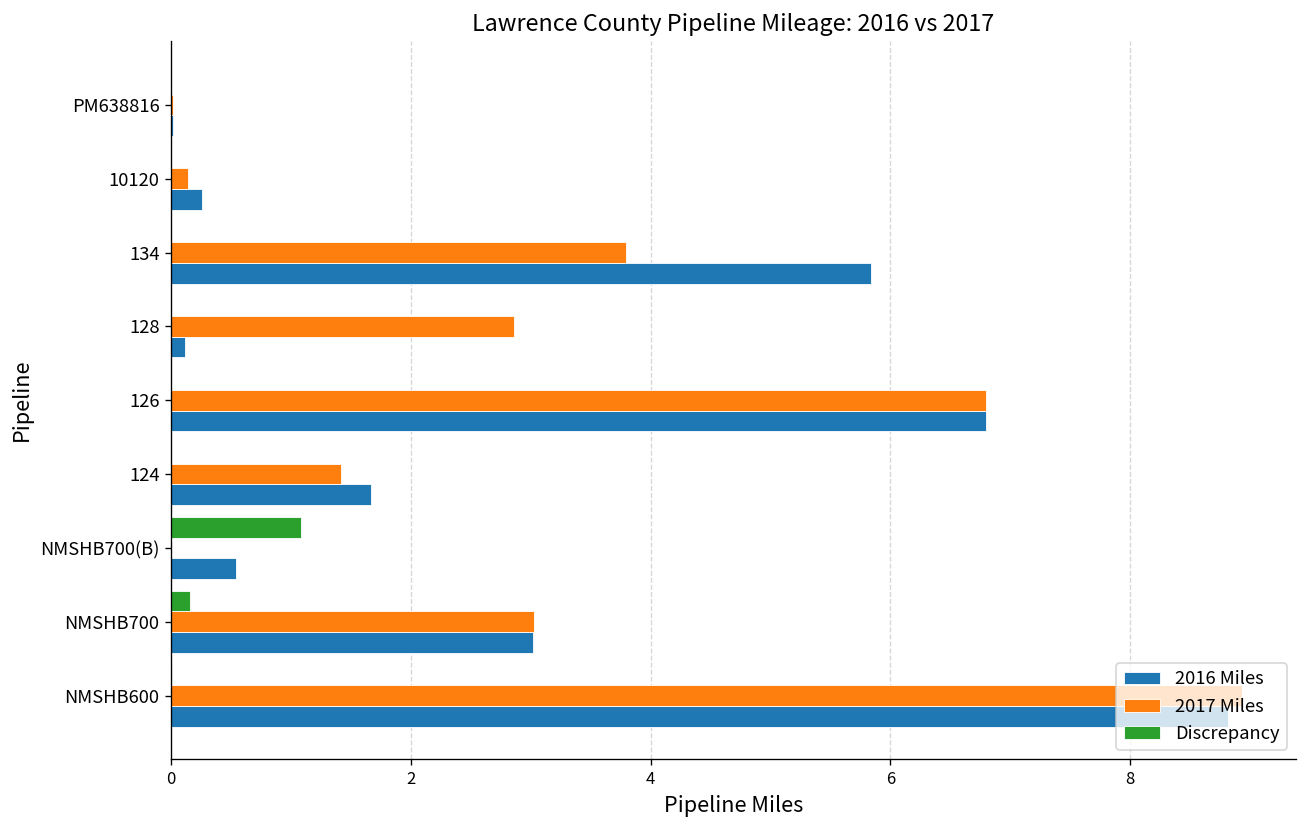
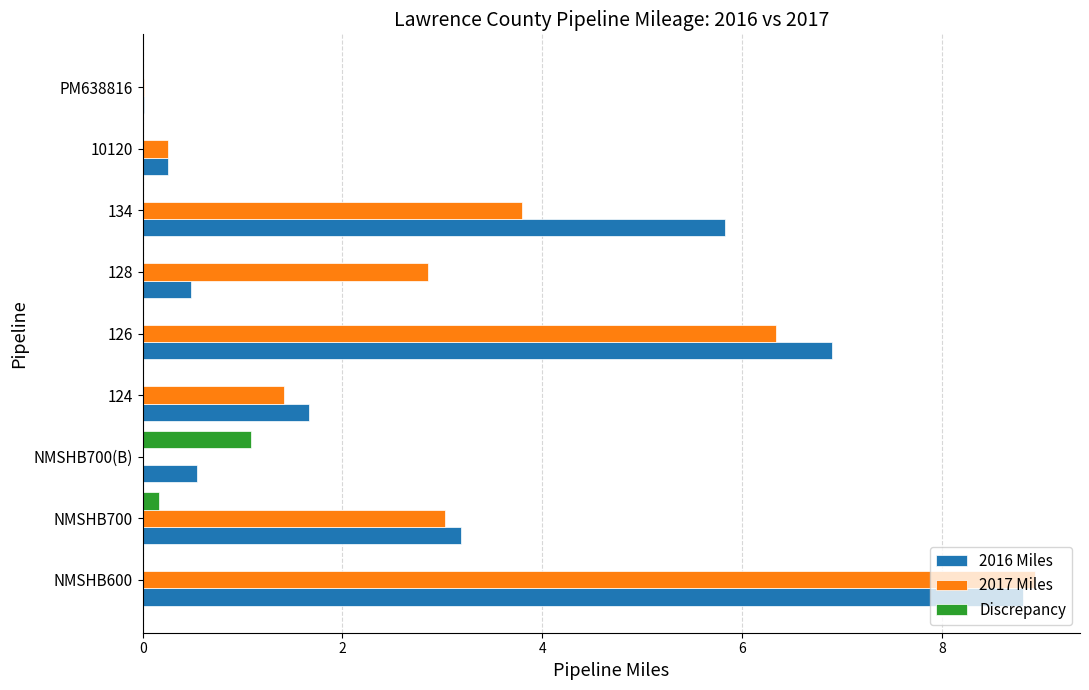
2017 Miles, 10120: 0.1 -> 0.3
2016 Miles, 128: 0.1 -> 0.5
2017 Miles, 126: 6.8 -> 6.3
2016 Miles, 126: 6.8 -> 6.9
2016 Miles, NMSHB700: 3.0 -> 3.2
